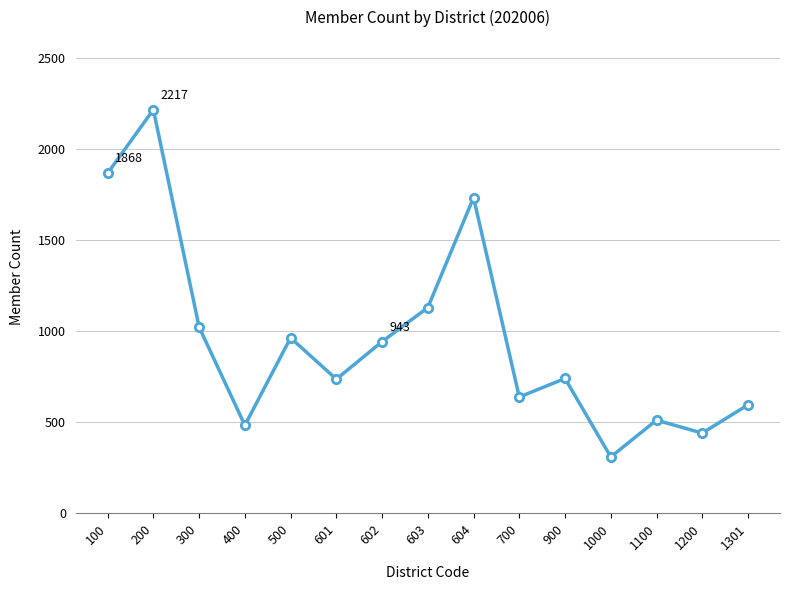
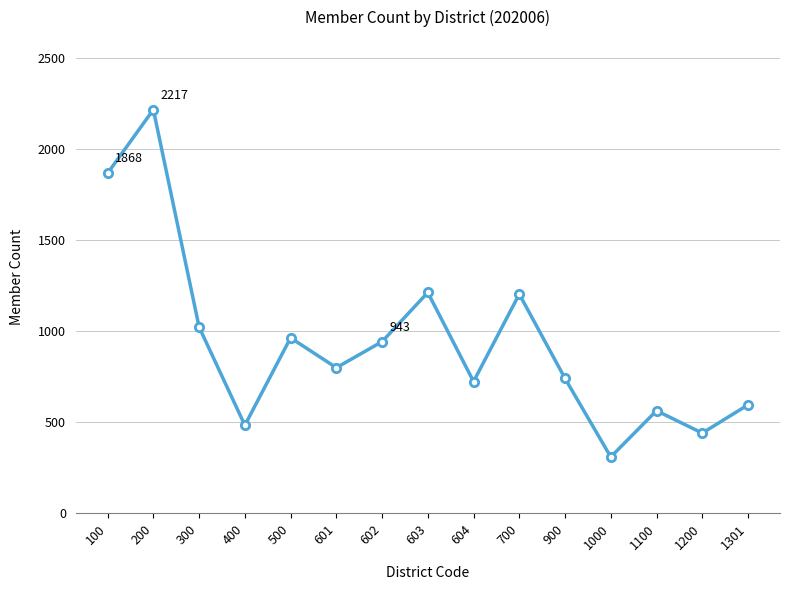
601: 740 -> 800
603: 1130 -> 1210
604: 1730 -> 720
700: 640 -> 1200
1100: 510 -> 560
